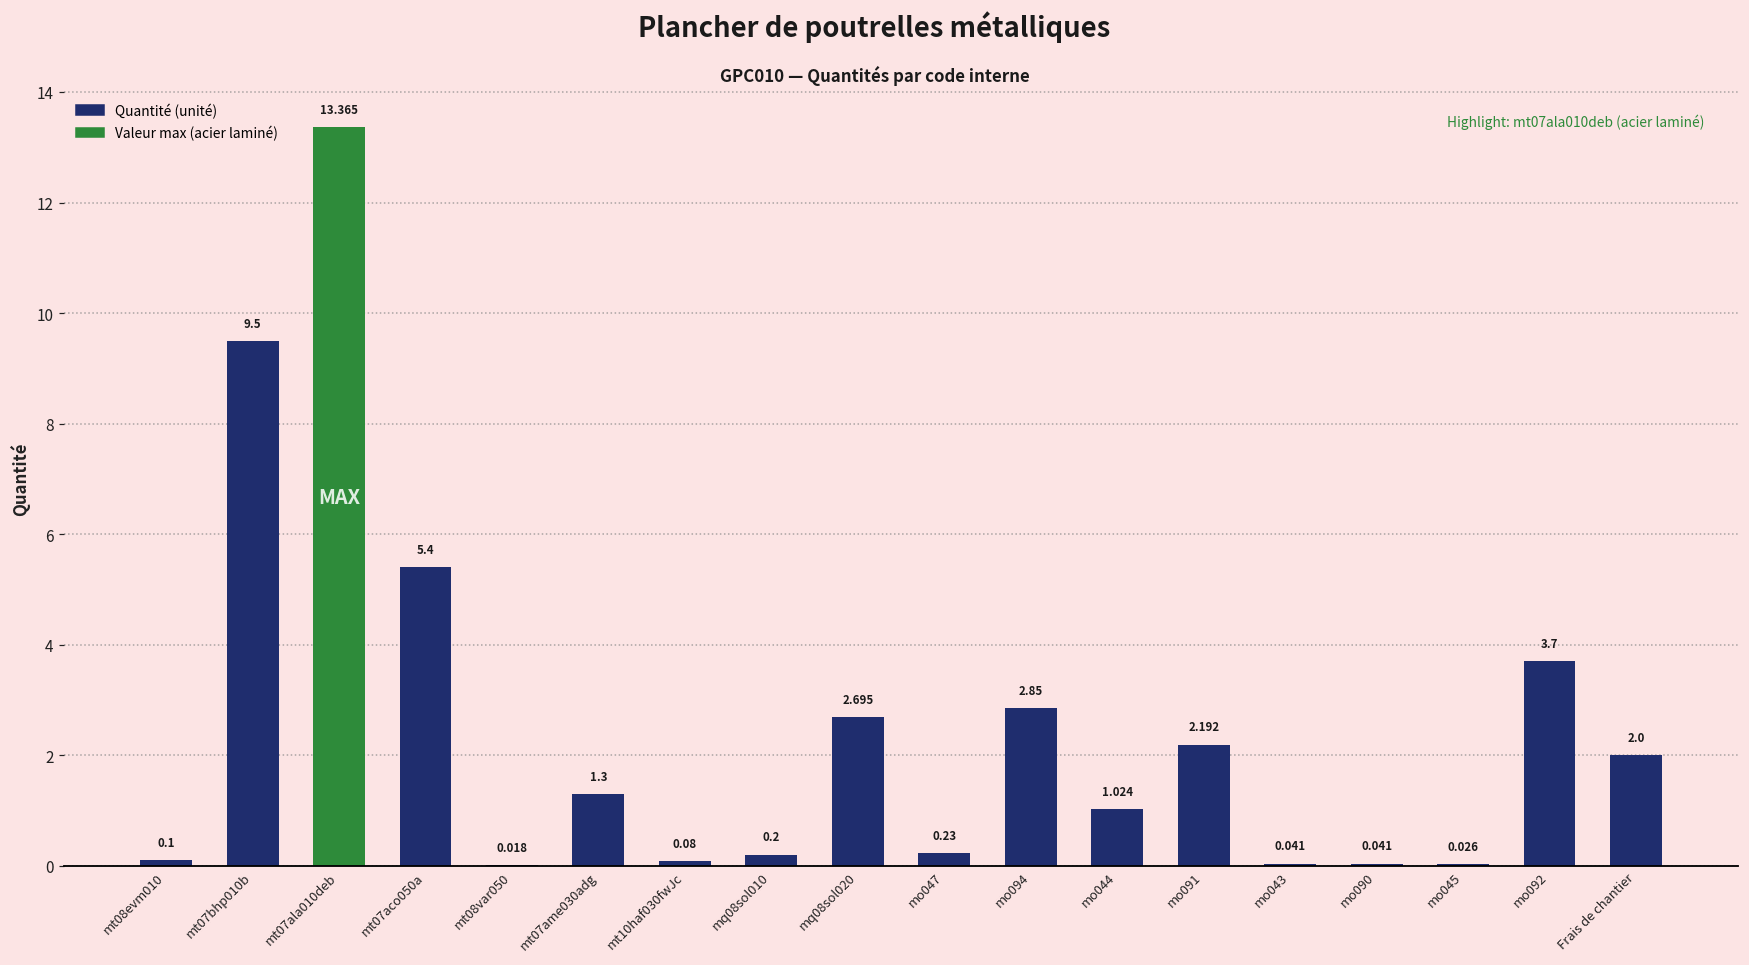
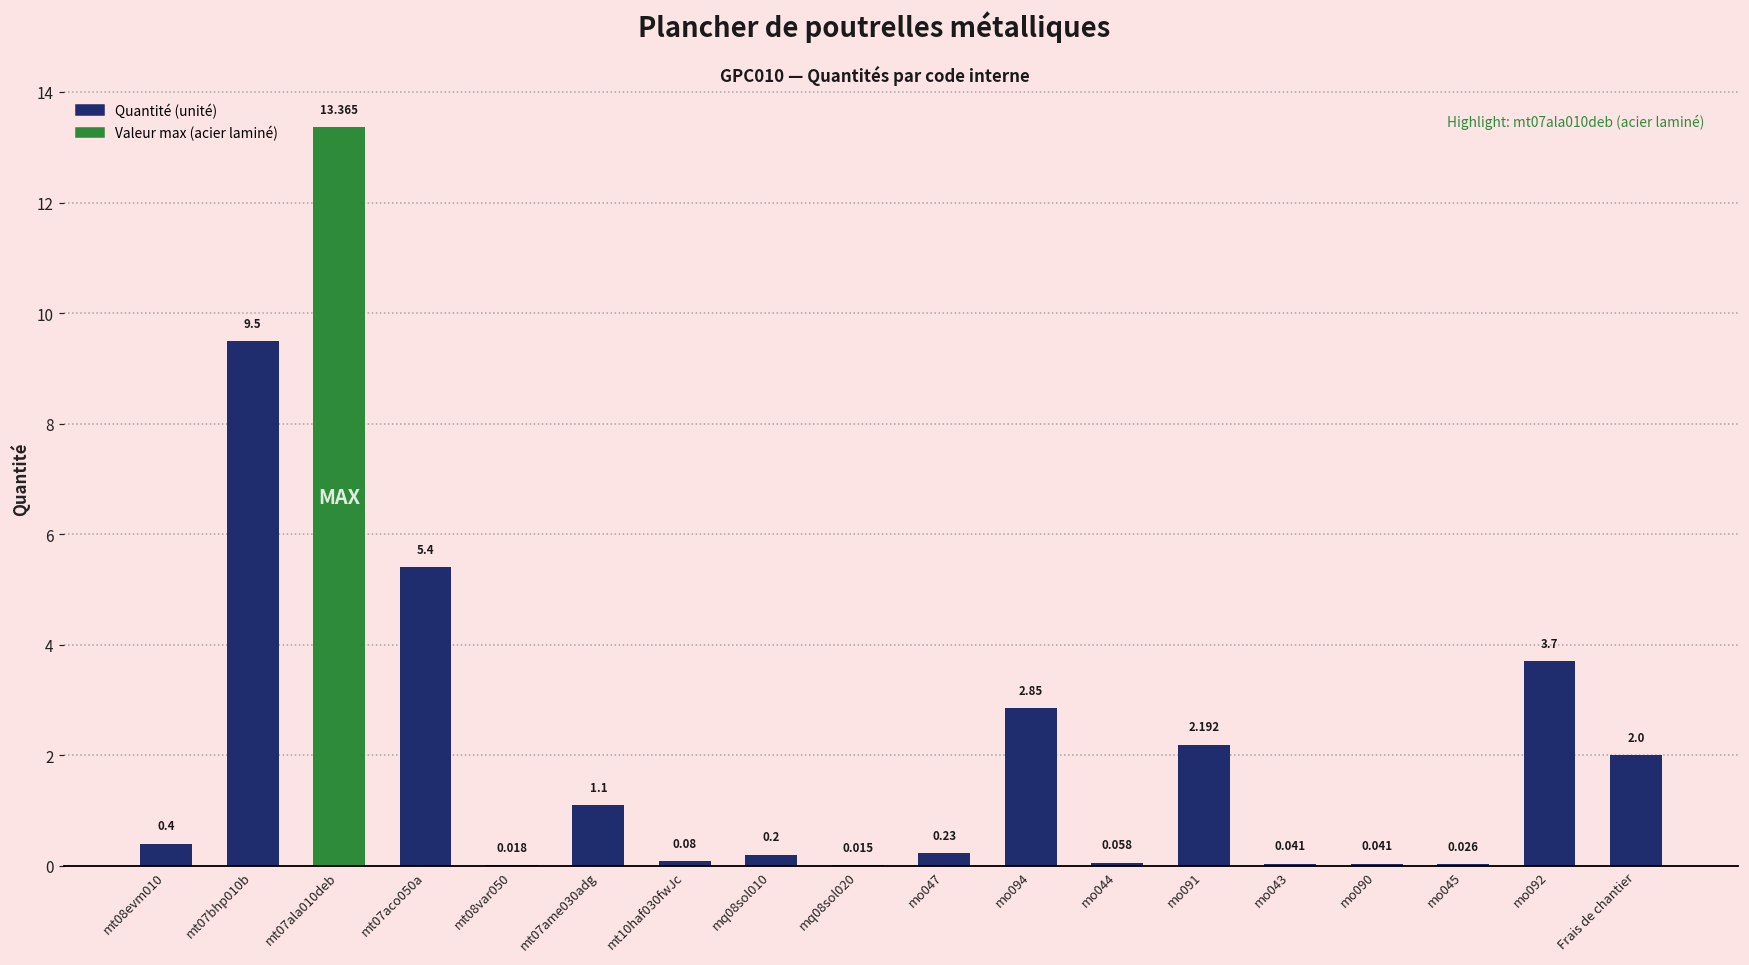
mt08evm010: 0.1 -> 0.4
mt07ame030adg: 1.3 -> 1.1
mq08sol020: 2.695 -> 0.015
mo044: 1.024 -> 0.058
